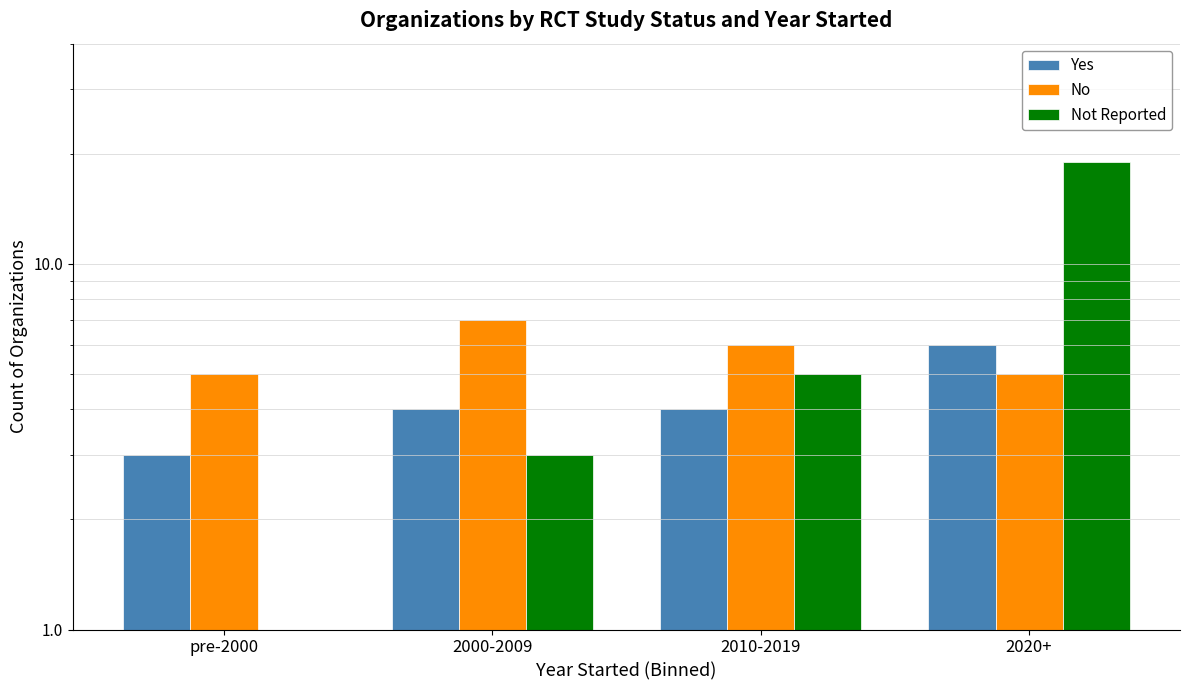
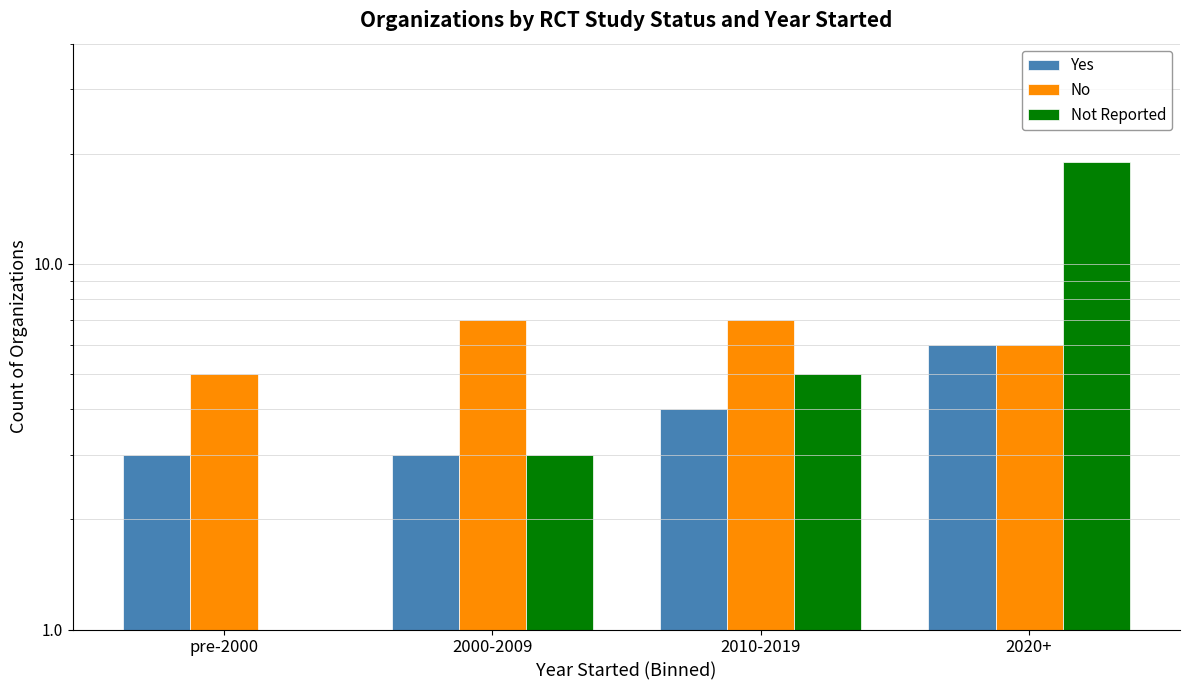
Yes, 2000-2009: 4 -> 3
No, 2010-2019: 6 -> 7
No, 2020+: 5 -> 6
